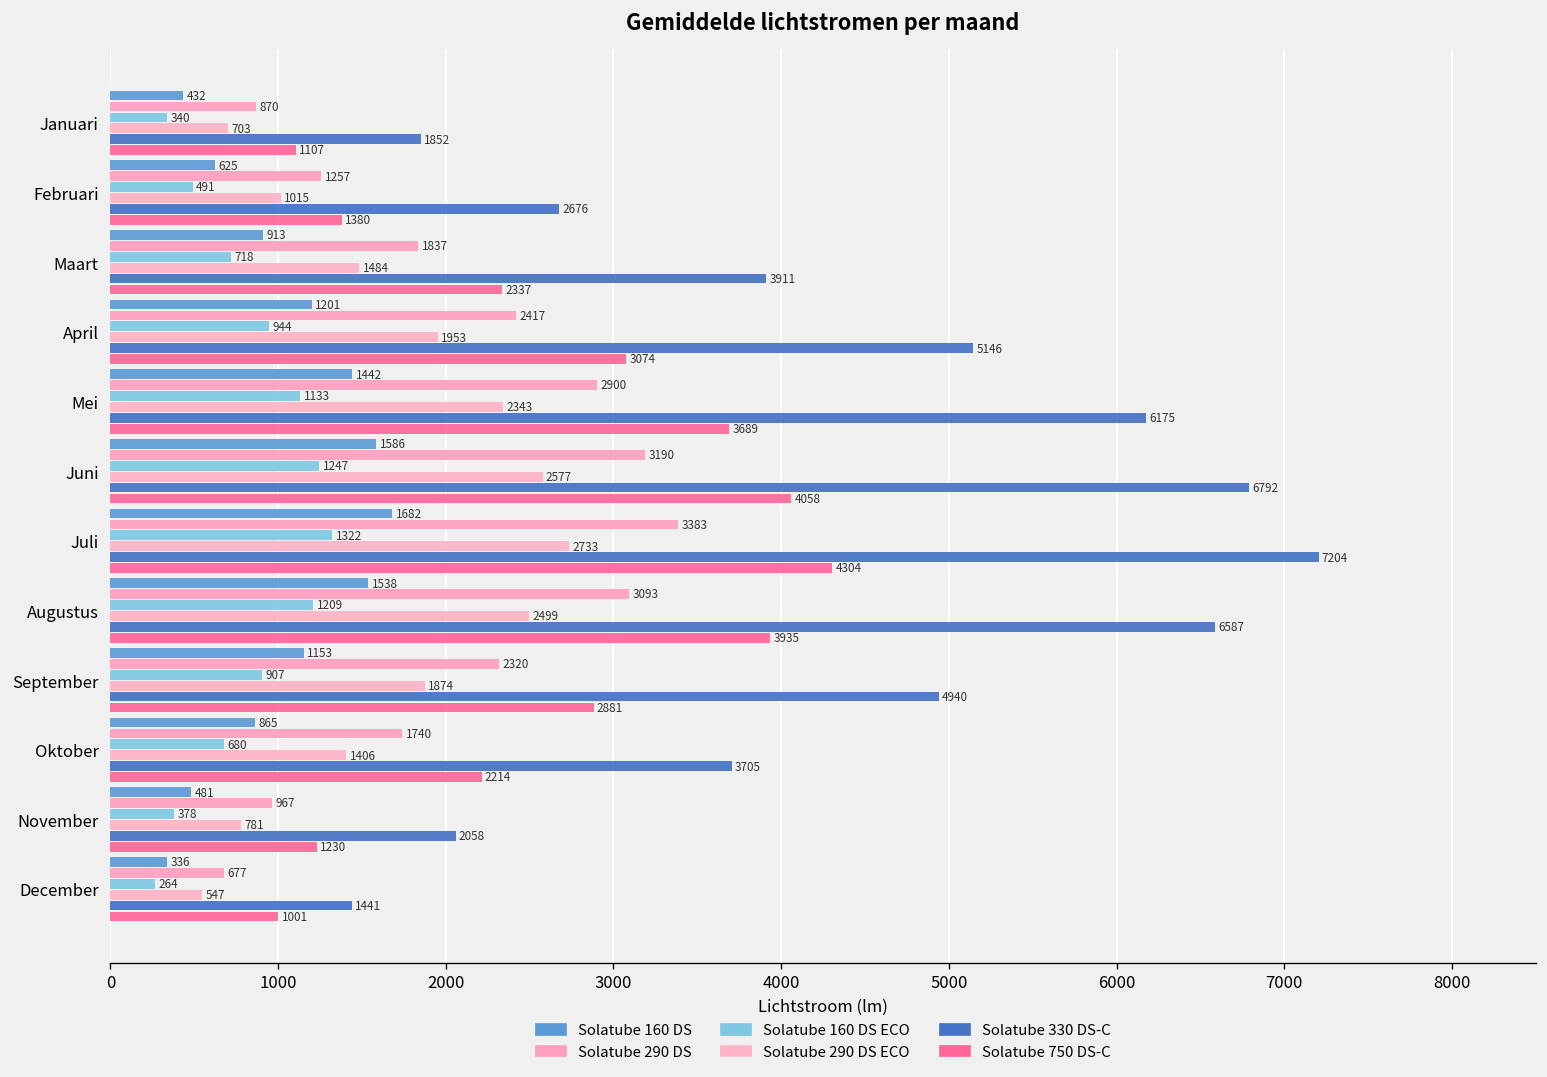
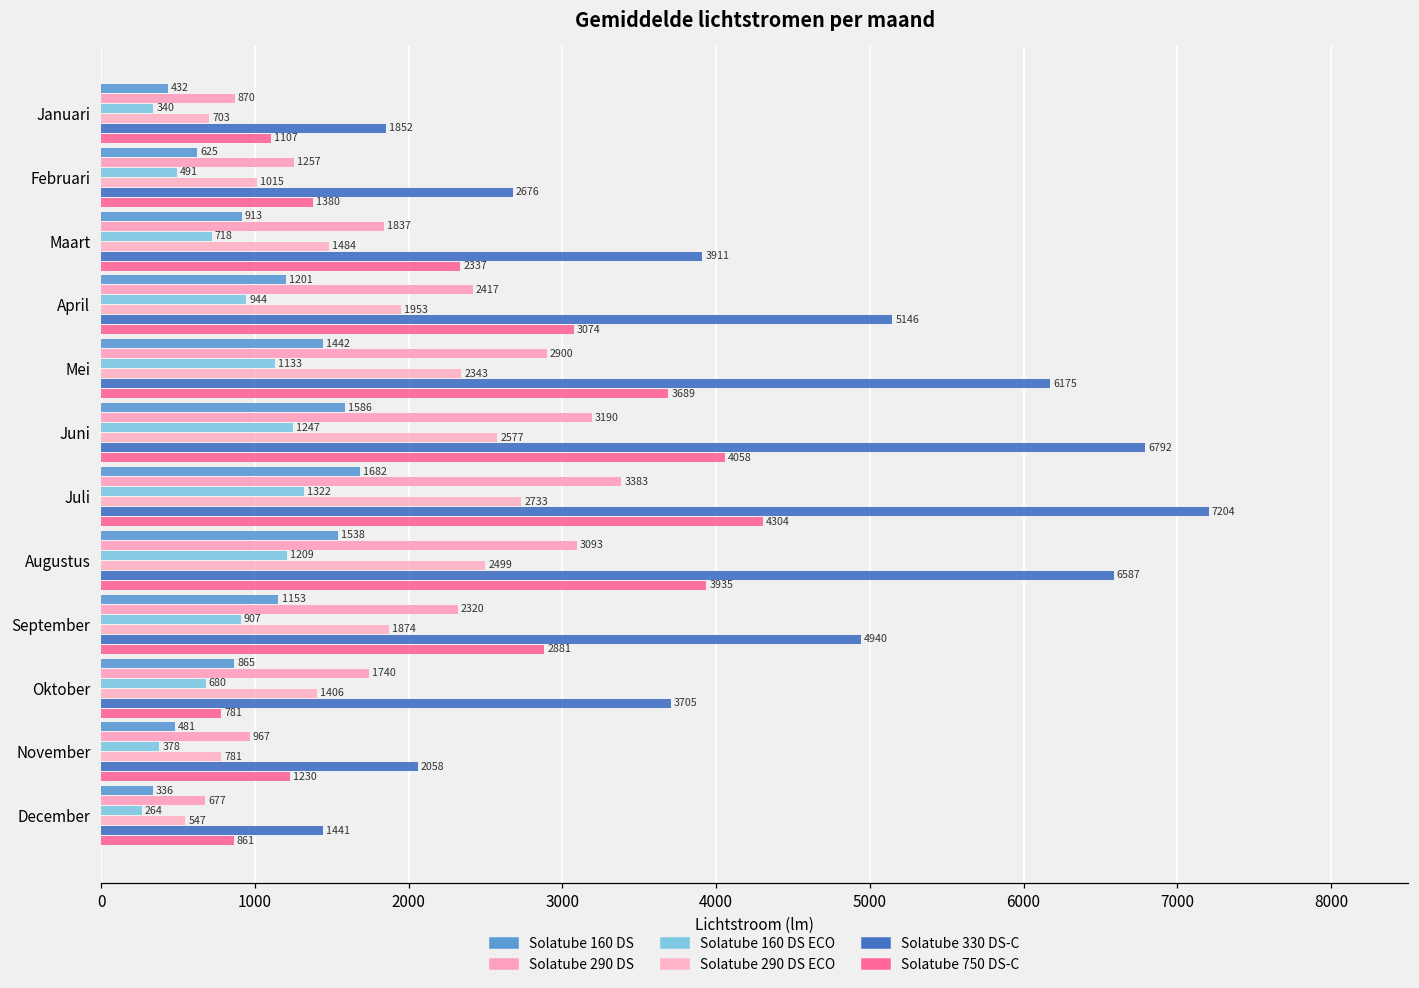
Solatube 750 DS-C, Oktober: 2214 -> 781
Solatube 750 DS-C, December: 1001 -> 861
